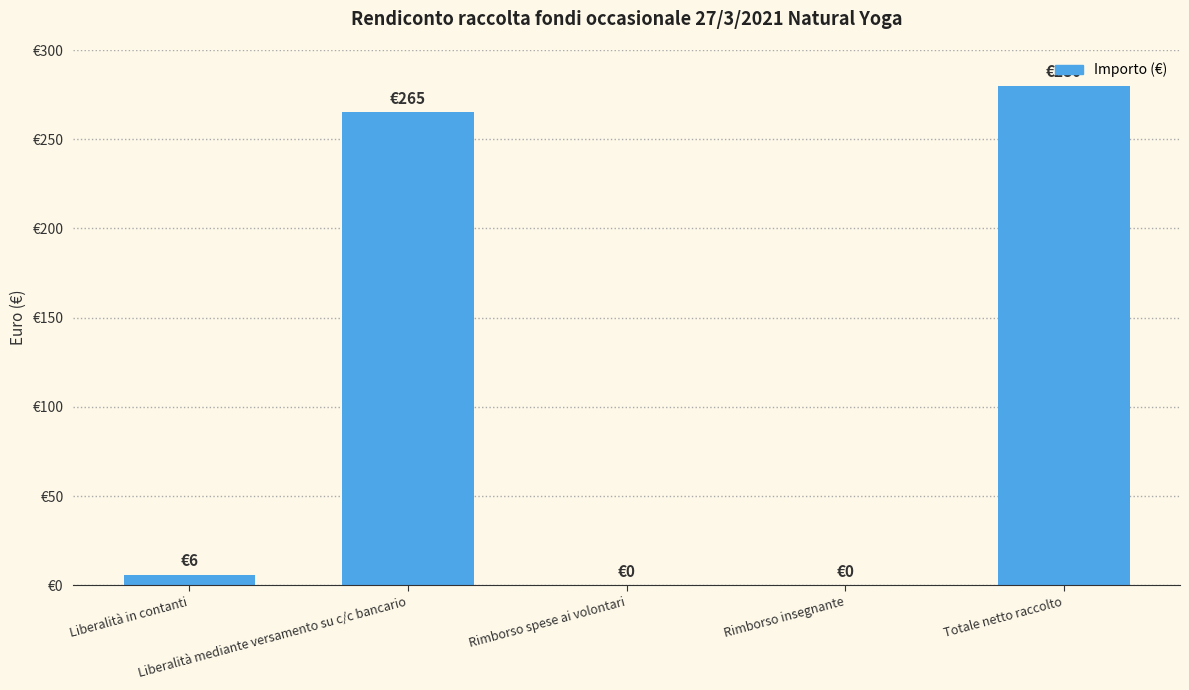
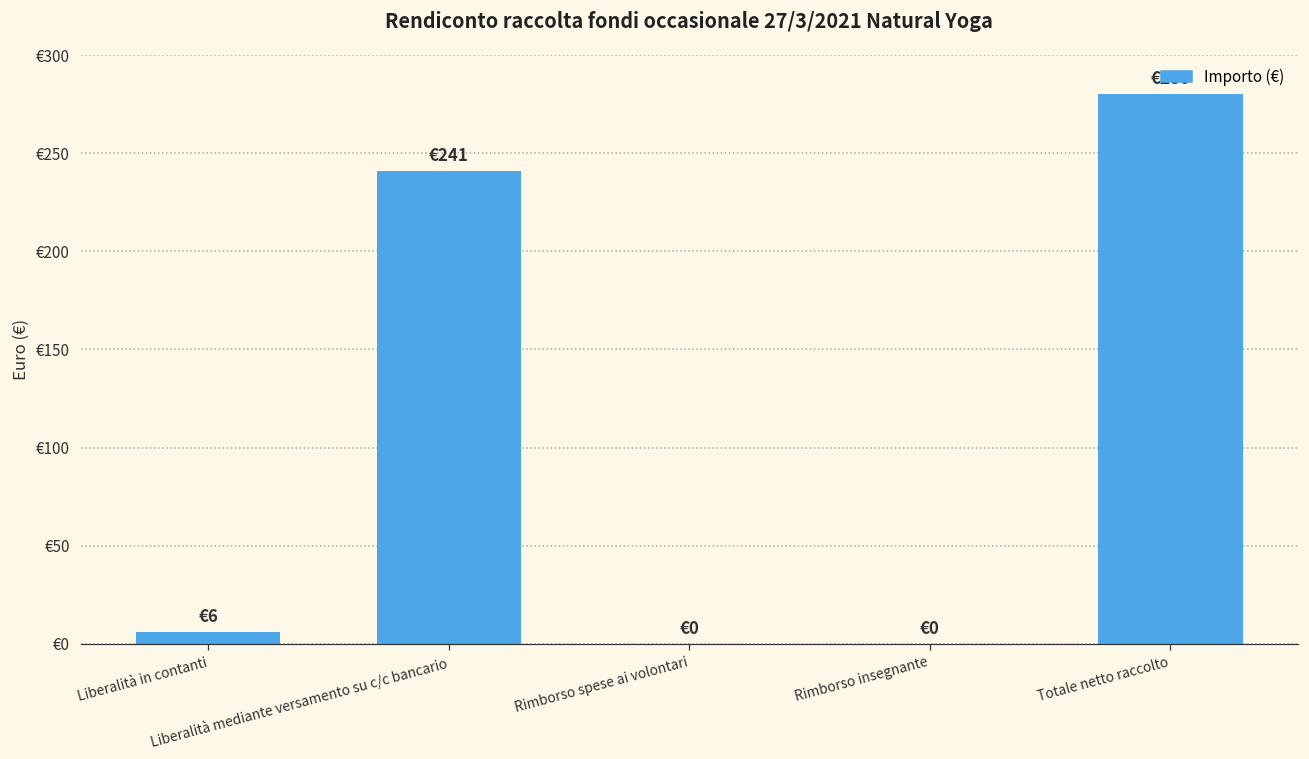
Liberalità mediante versamento su c/c bancario: €265 -> €241
